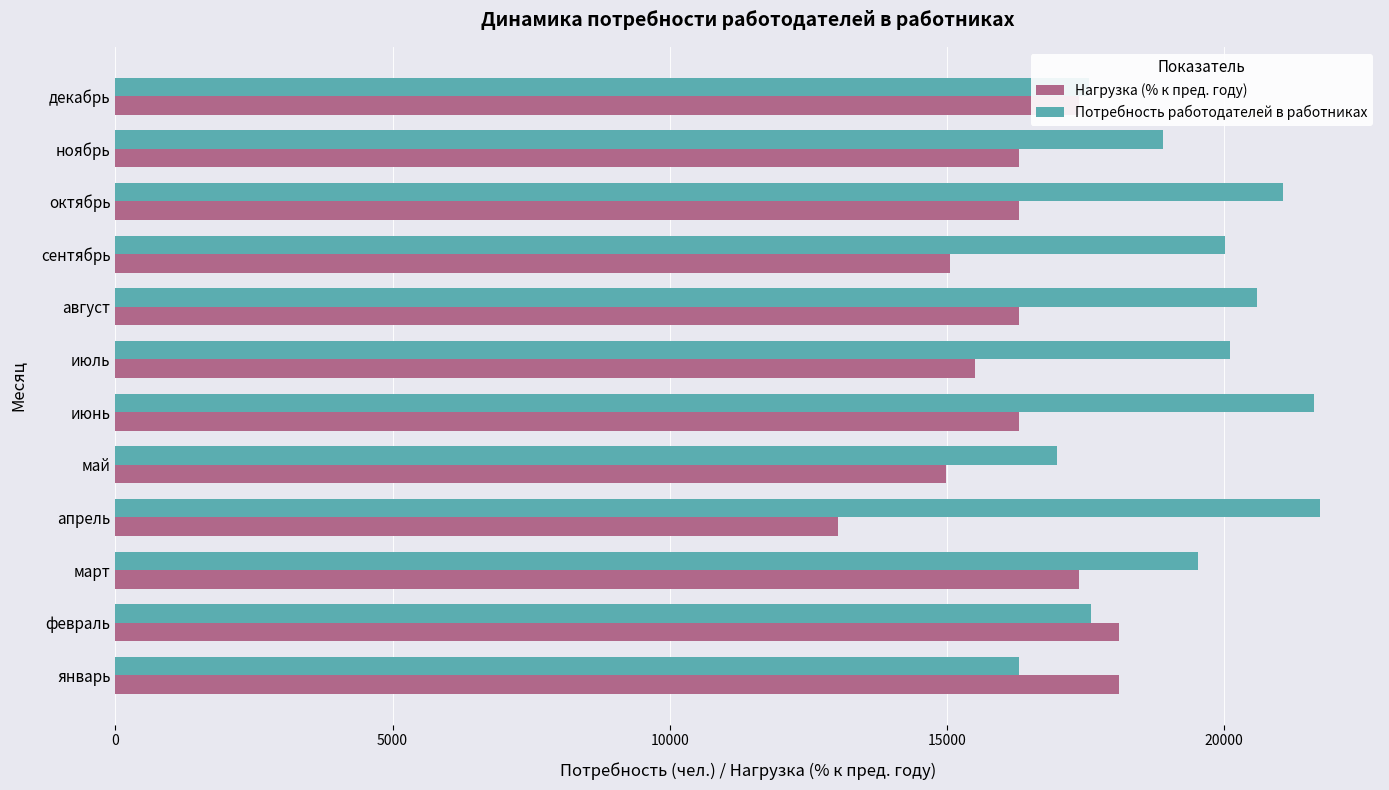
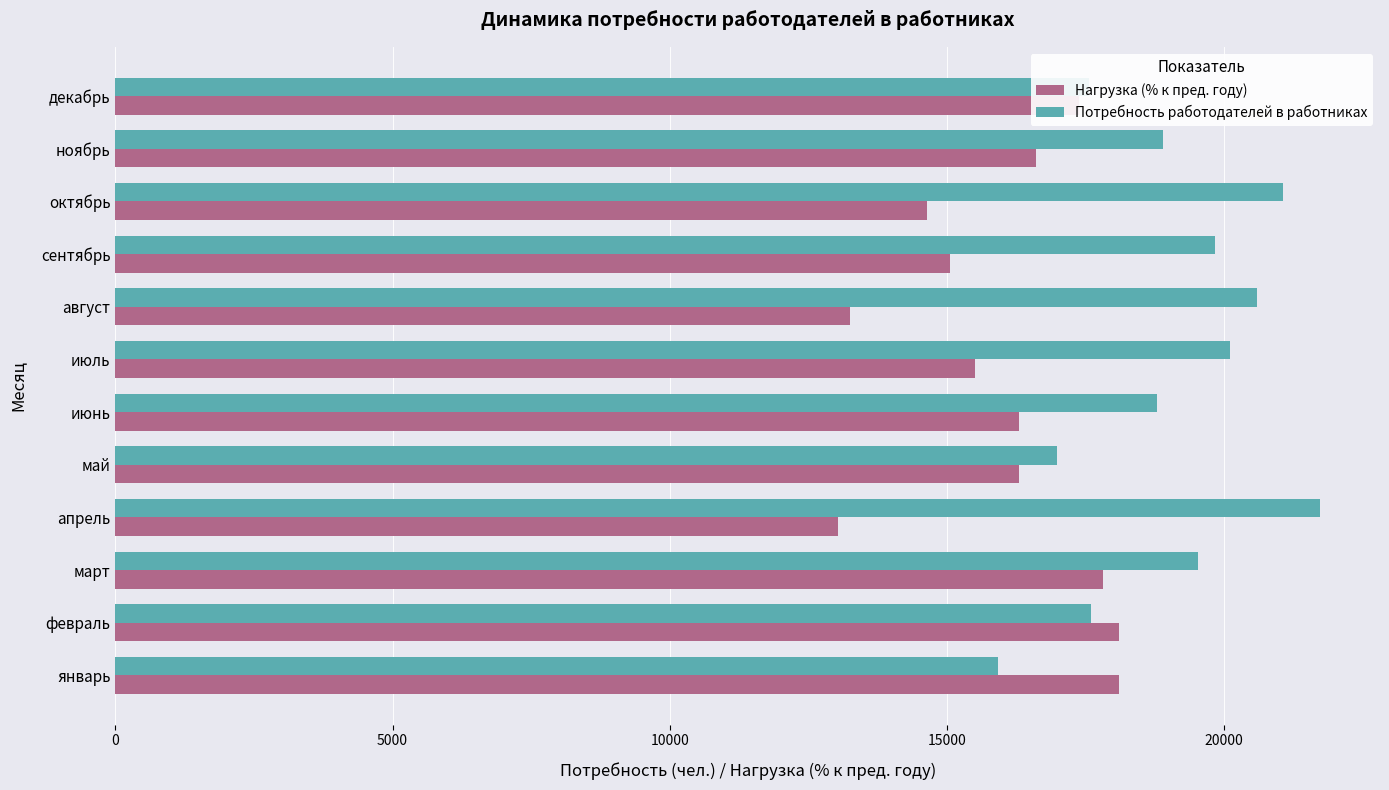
Нагрузка (% к пред. году), ноябрь: 16300 -> 16600
Нагрузка (% к пред. году), октябрь: 16300 -> 14600
Потребность работодателей в работниках, сентябрь: 20000 -> 19800
Нагрузка (% к пред. году), август: 16300 -> 13300
Потребность работодателей в работниках, июнь: 21600 -> 18800
Нагрузка (% к пред. году), май: 15000 -> 16300
Нагрузка (% к пред. году), март: 17400 -> 17800
Потребность работодателей в работниках, январь: 16300 -> 15900
